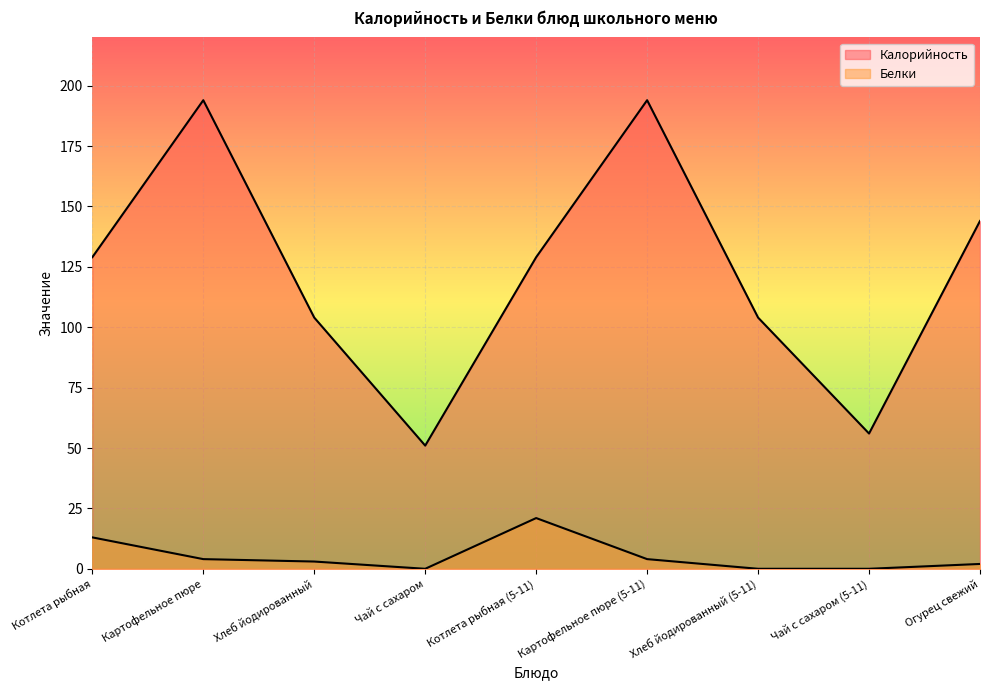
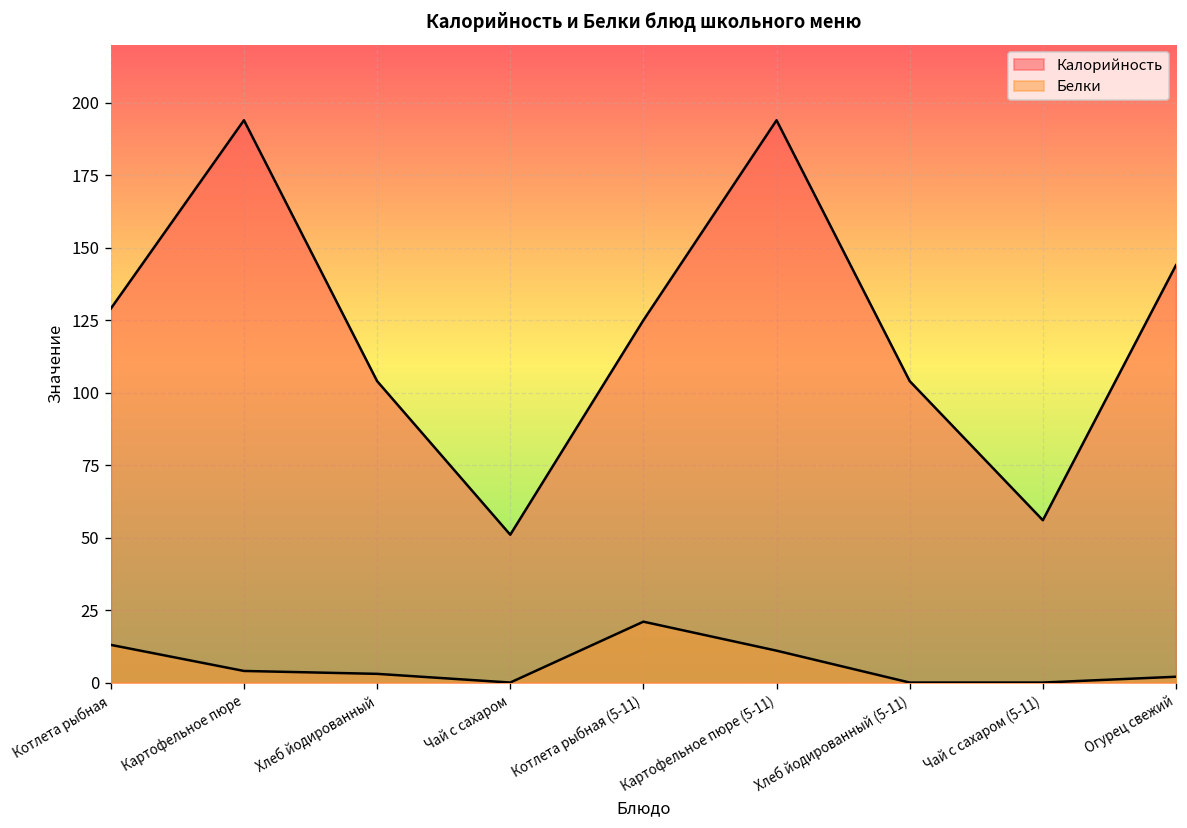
Калорийность, Котлета рыбная (5-11): 129 -> 125
Белки, Картофельное пюре (5-11): 4 -> 11
